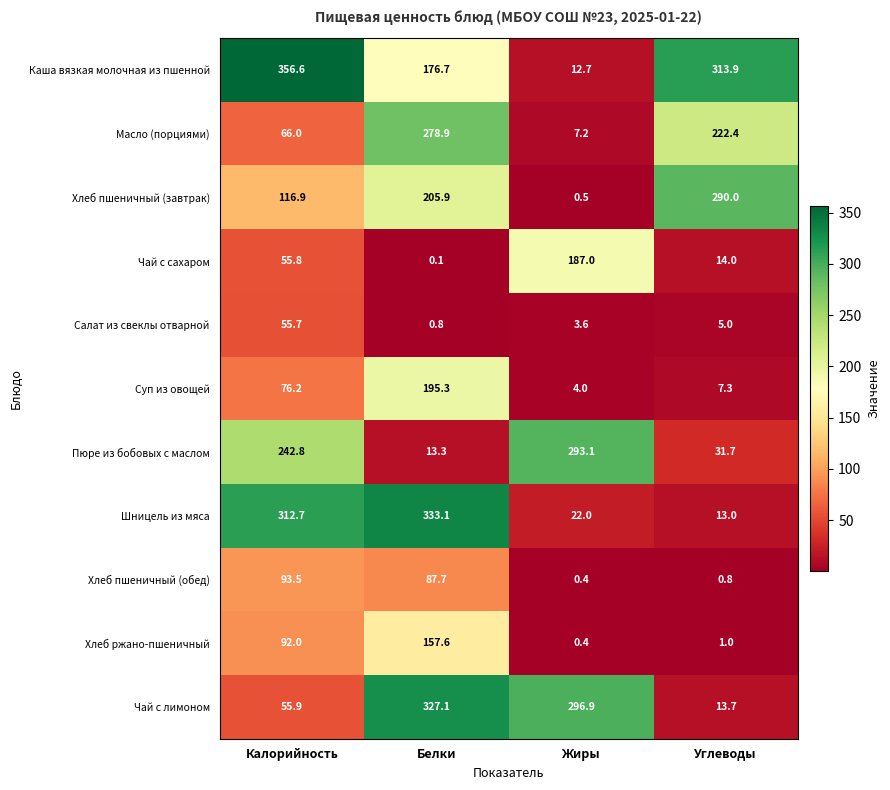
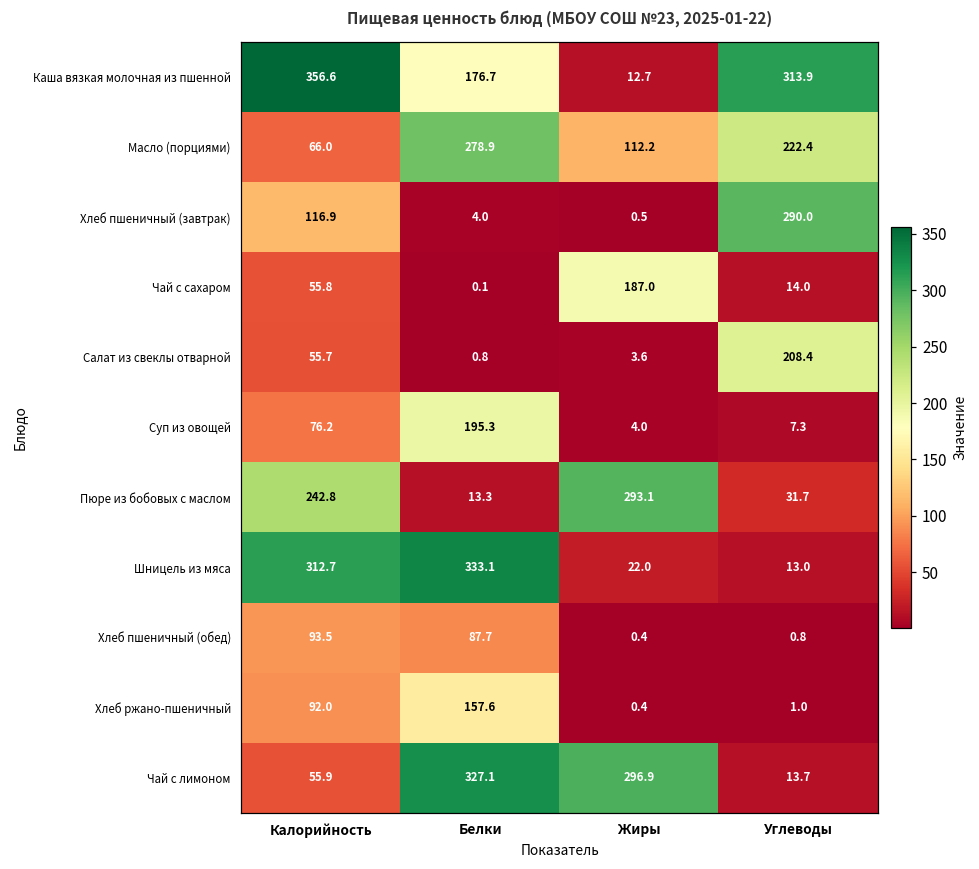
Масло (порциями), Жиры: 7.2 -> 112.2
Хлеб пшеничный (завтрак), Белки: 205.9 -> 4.0
Салат из свеклы отварной, Углеводы: 5.0 -> 208.4
